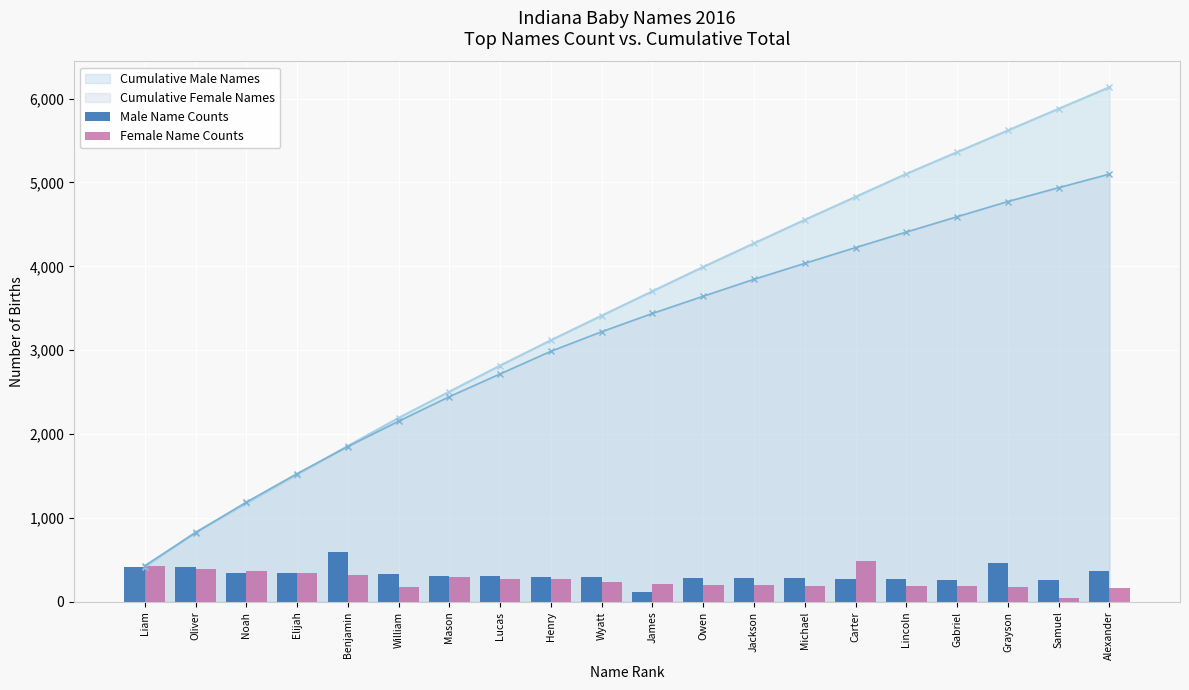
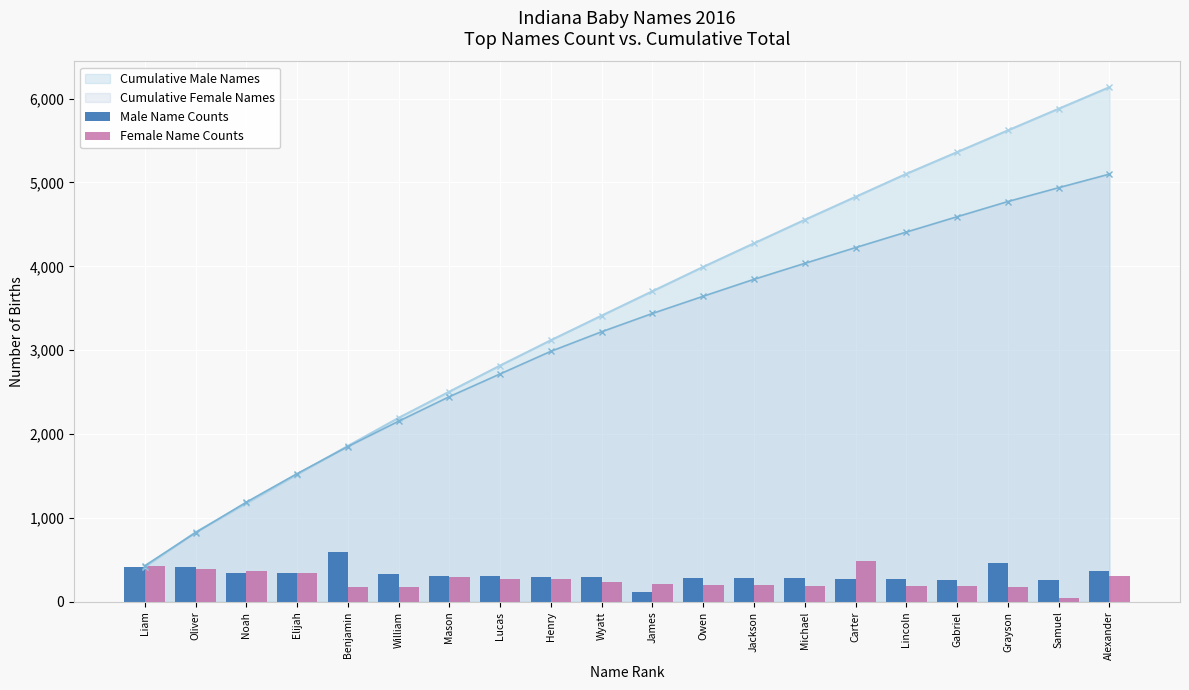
Female Name Counts, Benjamin: 300 -> 200
Female Name Counts, Alexander: 200 -> 300
